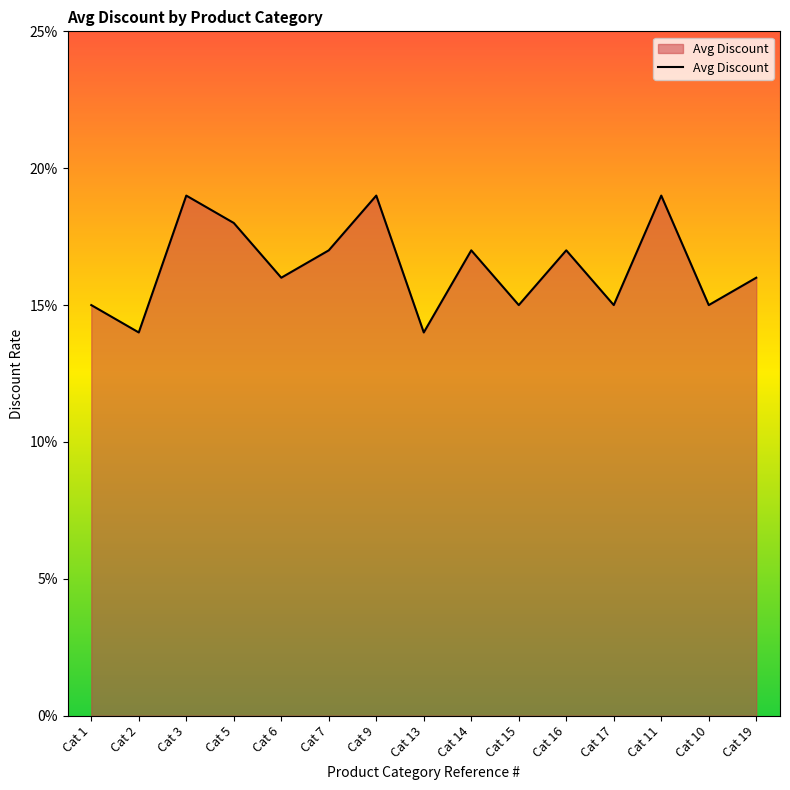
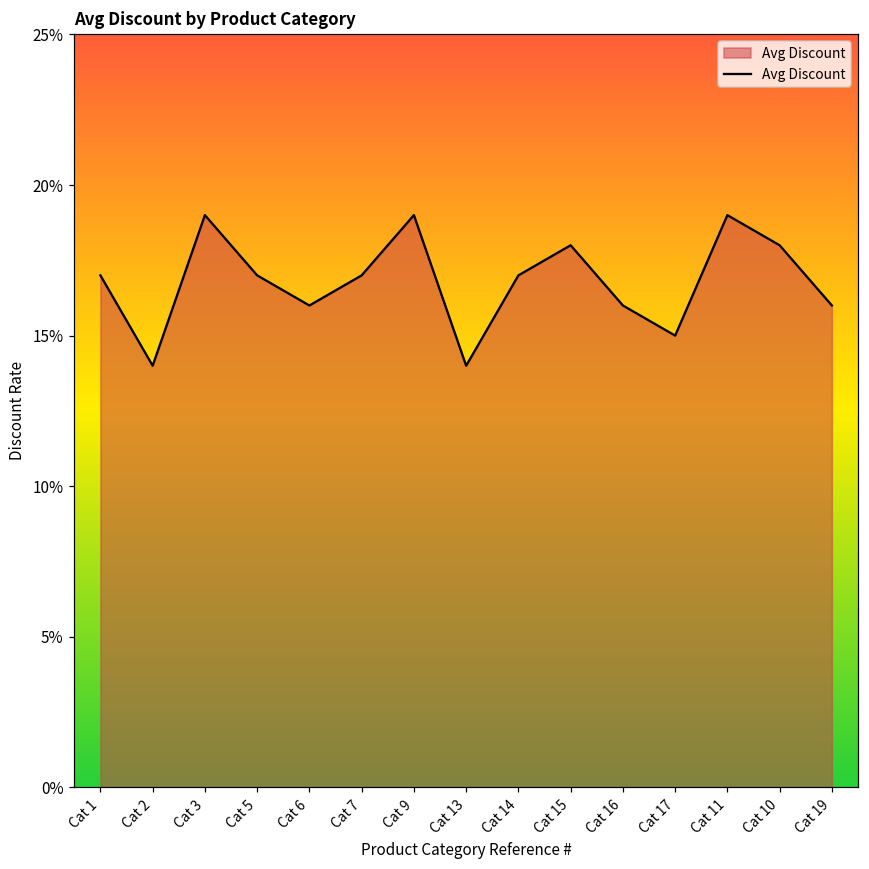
Cat 1: 15.0% -> 17.0%
Cat 5: 18.0% -> 17.0%
Cat 15: 15.0% -> 18.0%
Cat 16: 17.0% -> 16.0%
Cat 10: 15.0% -> 18.0%
